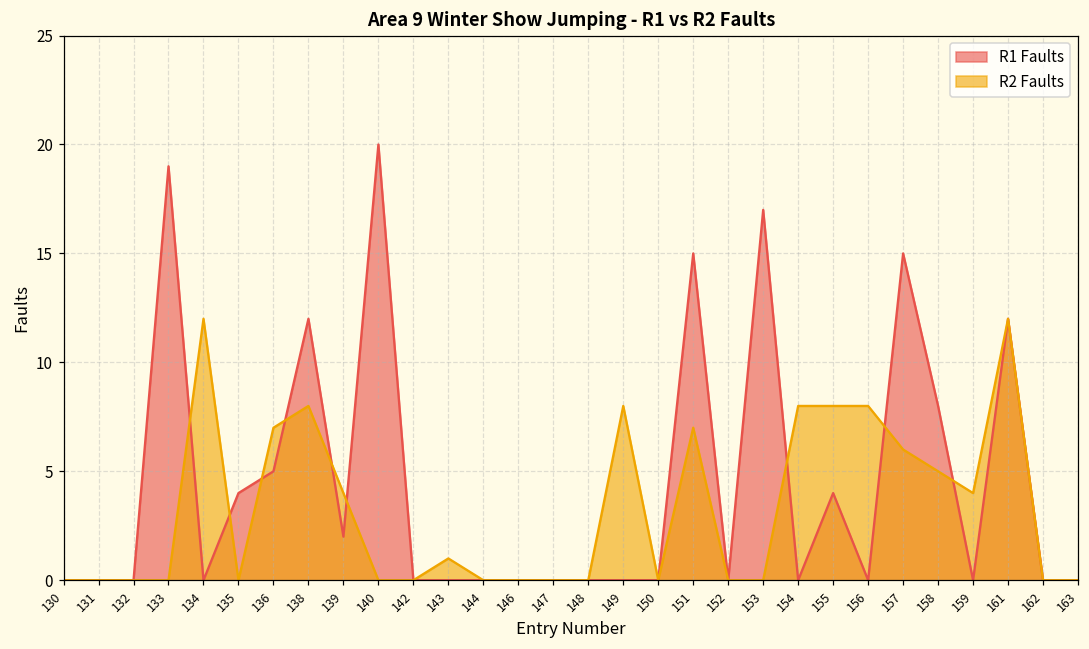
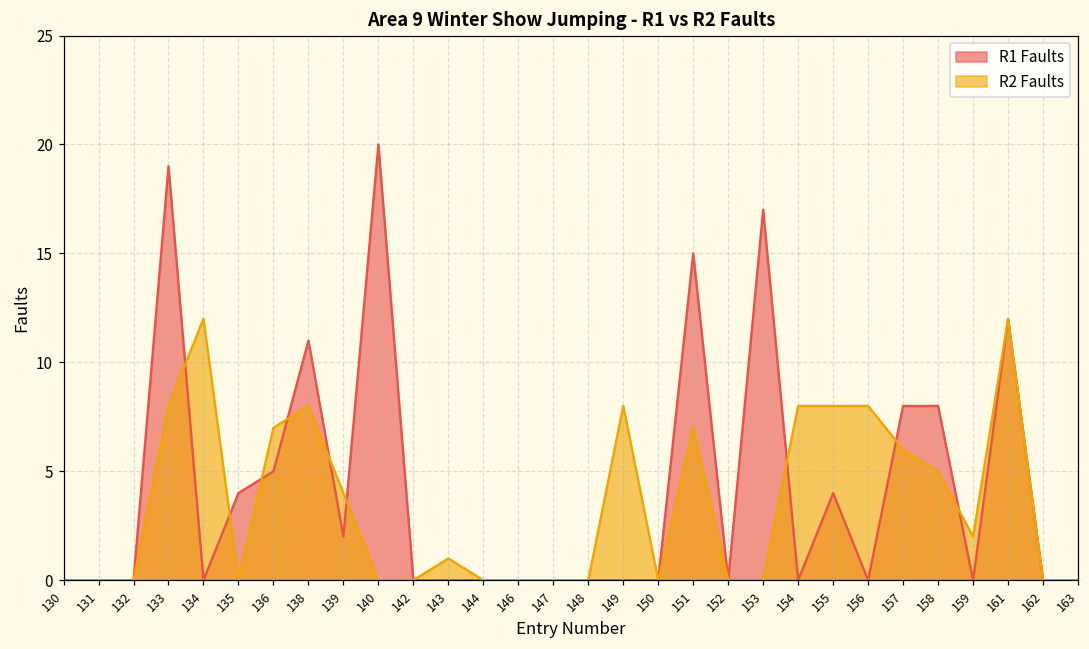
R2 Faults, 133: 0 -> 8
R1 Faults, 138: 12 -> 11
R1 Faults, 157: 15 -> 8
R2 Faults, 159: 4 -> 2
